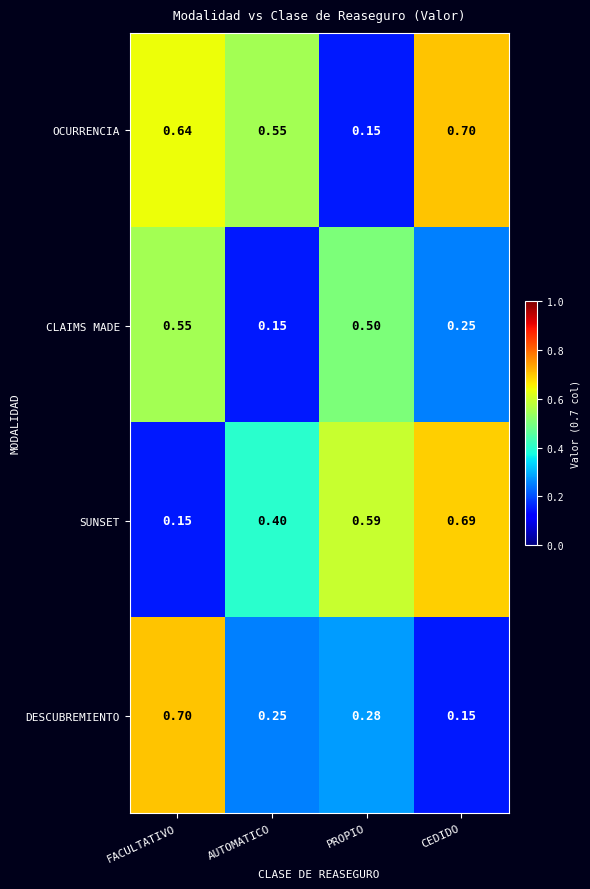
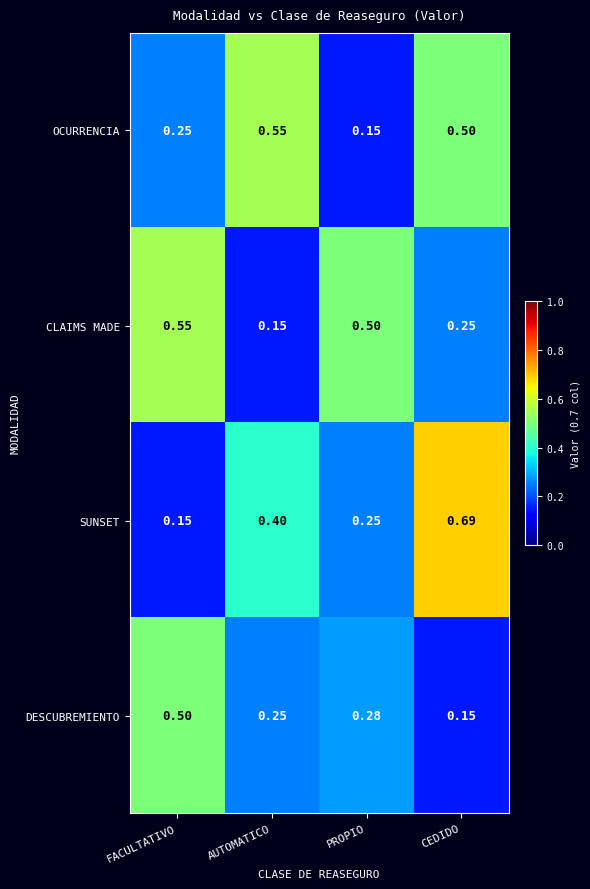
OCURRENCIA, FACULTATIVO: 0.64 -> 0.25
OCURRENCIA, CEDIDO: 0.70 -> 0.50
SUNSET, PROPIO: 0.59 -> 0.25
DESCUBREMIENTO, FACULTATIVO: 0.70 -> 0.50
